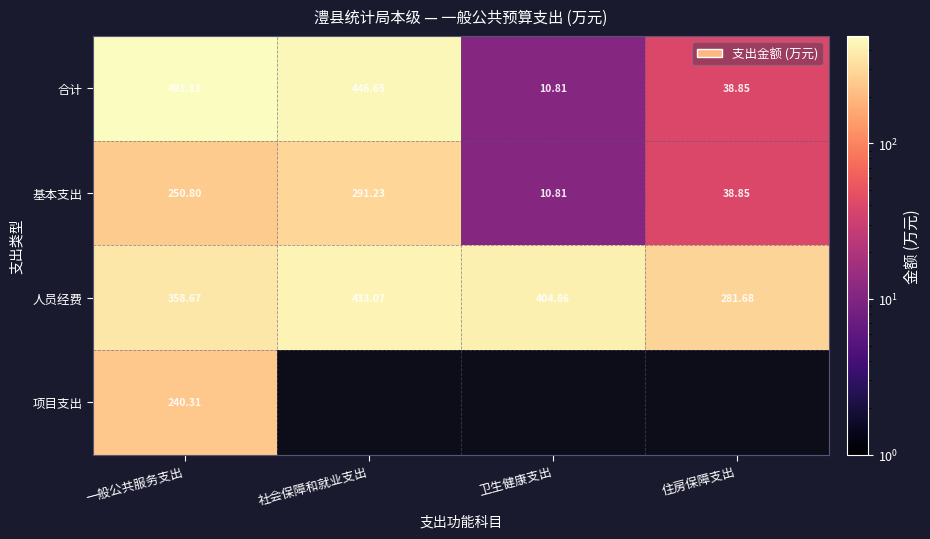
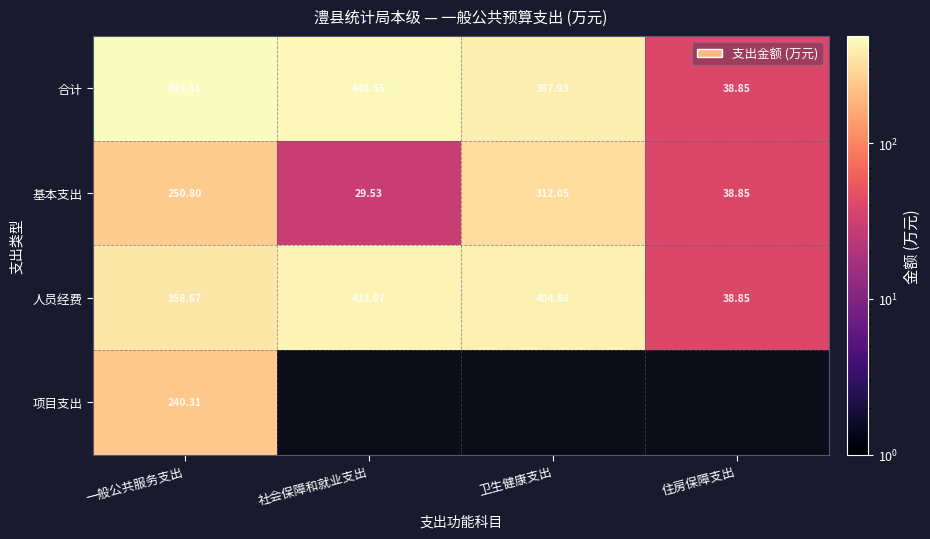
合计, 卫生健康支出: 10.81 -> 397.93
基本支出, 社会保障和就业支出: 291.23 -> 29.53
基本支出, 卫生健康支出: 10.81 -> 312.05
人员经费, 住房保障支出: 281.68 -> 38.85
